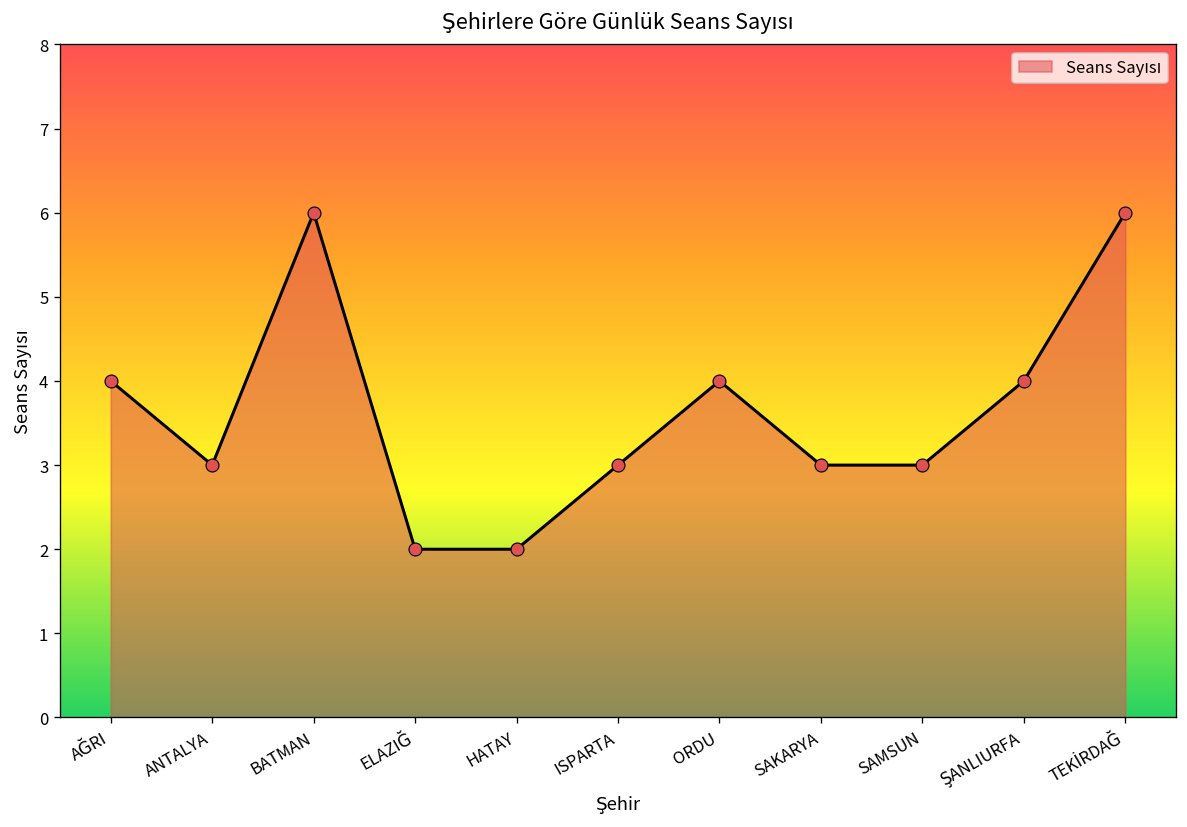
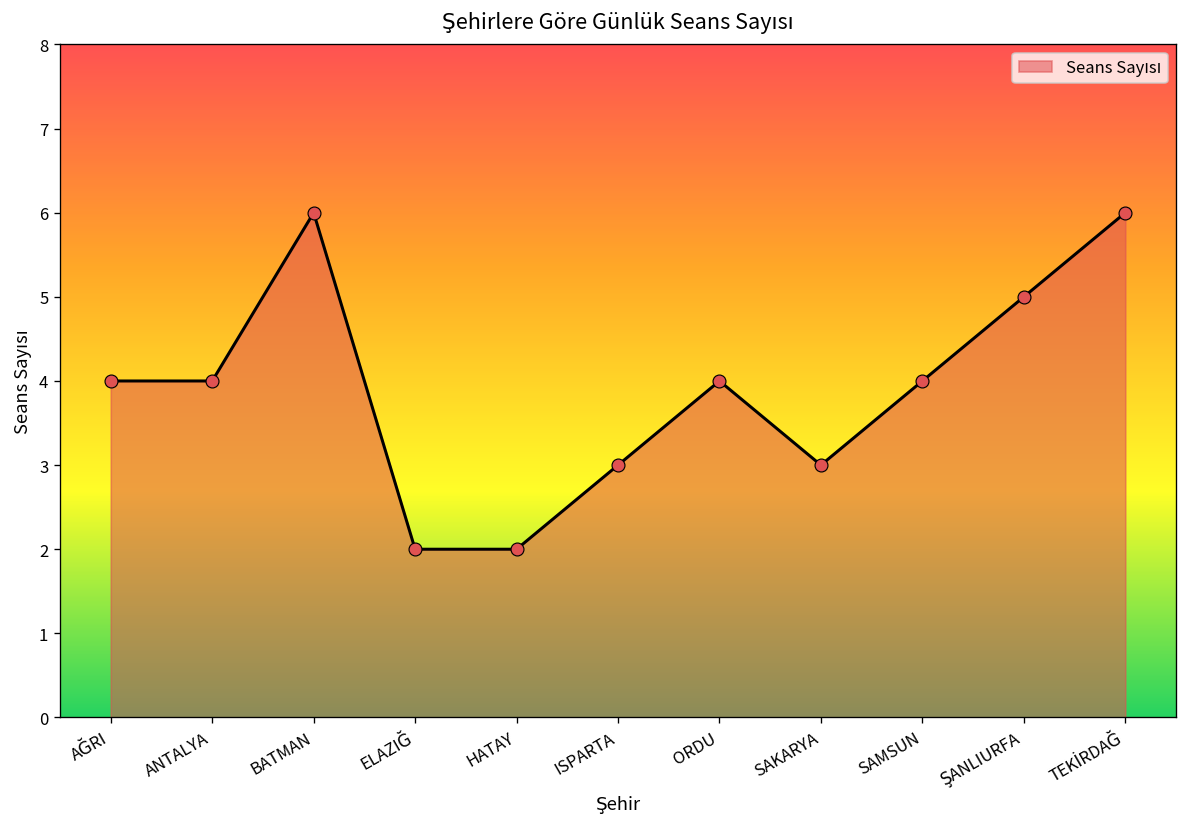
ANTALYA: 3 -> 4
SAMSUN: 3 -> 4
ŞANLIURFA: 4 -> 5
